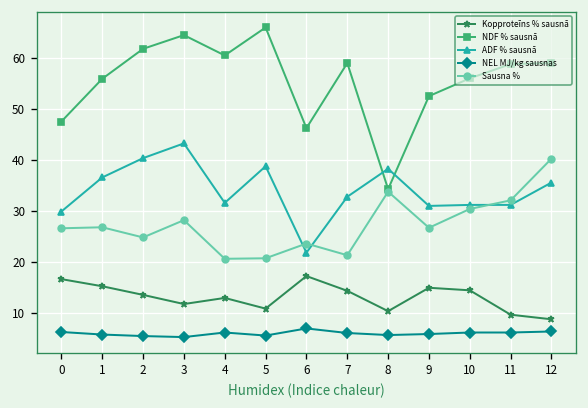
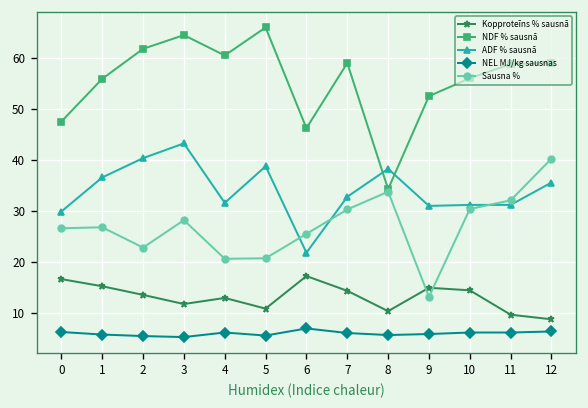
Sausna %, 2: 25 -> 23
Sausna %, 6: 24 -> 26
Sausna %, 7: 21 -> 30
Sausna %, 9: 27 -> 13
